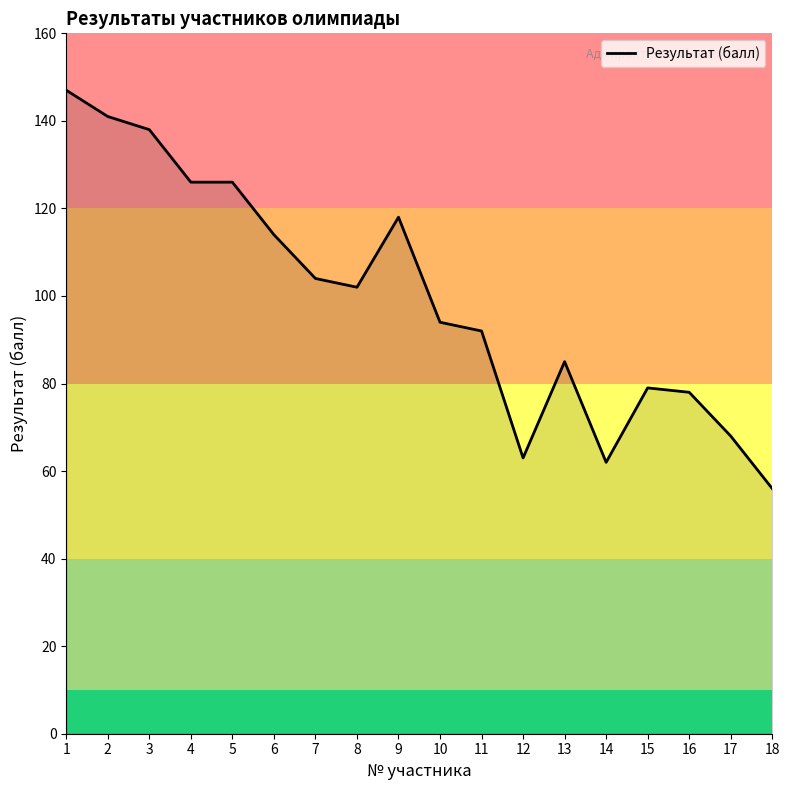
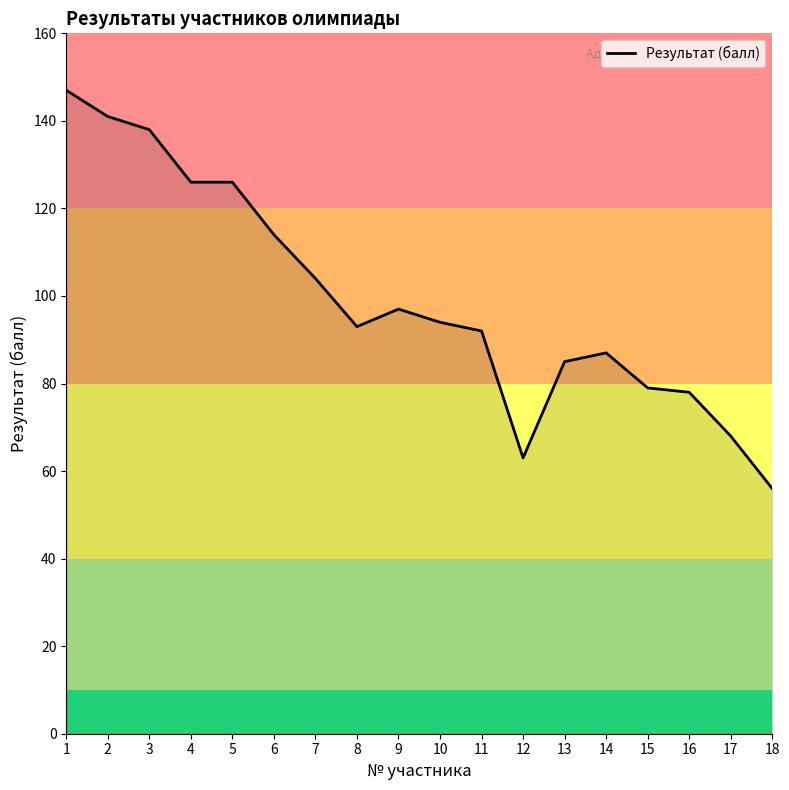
8: 102 -> 93
9: 118 -> 97
14: 62 -> 87
